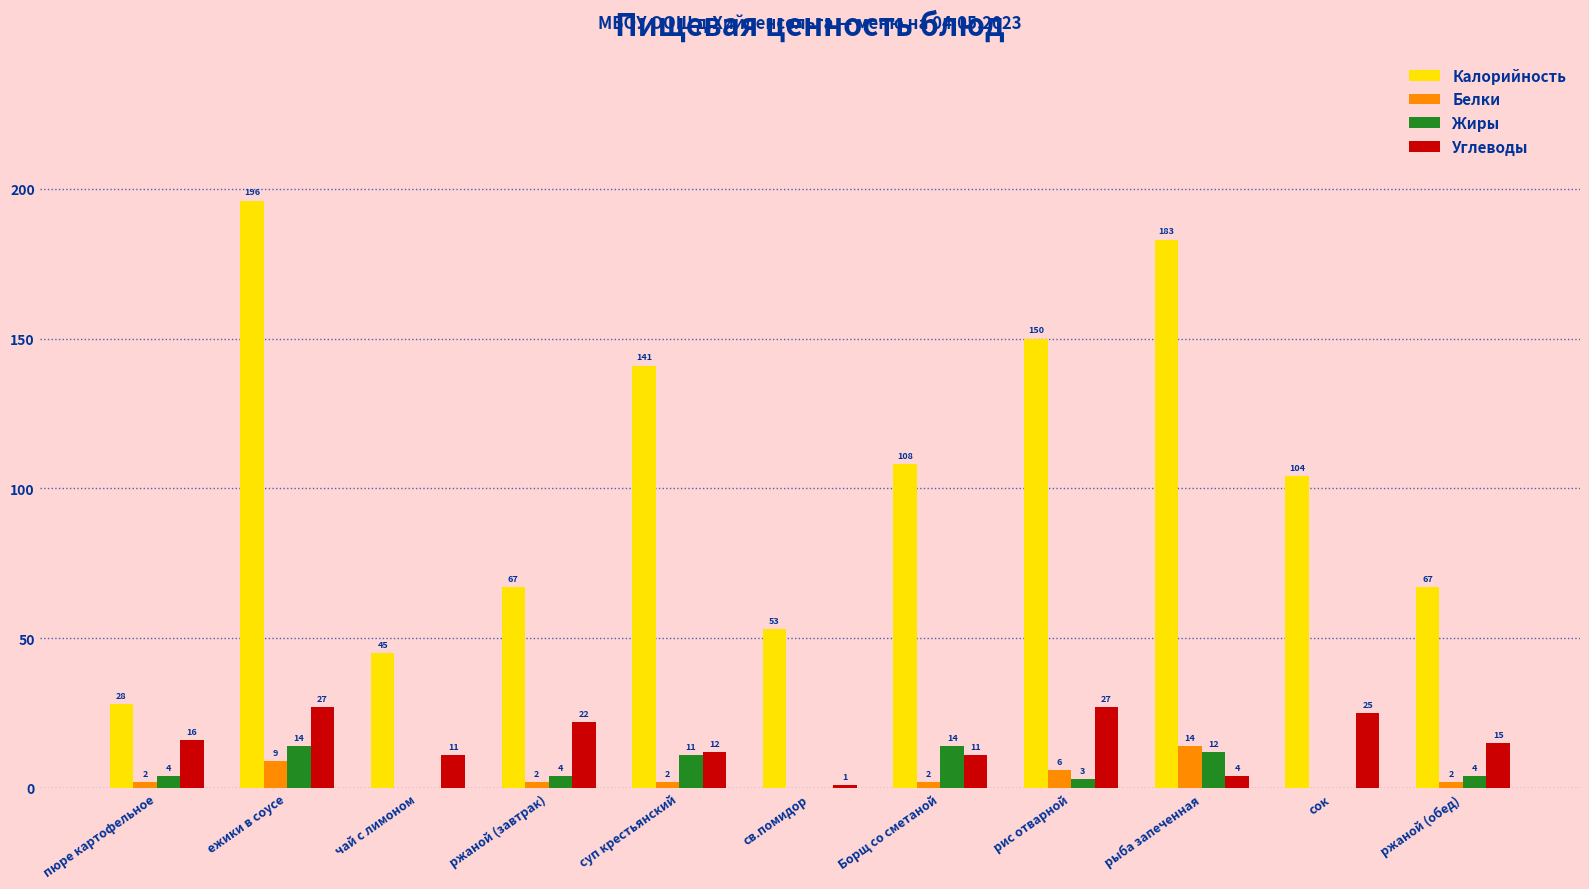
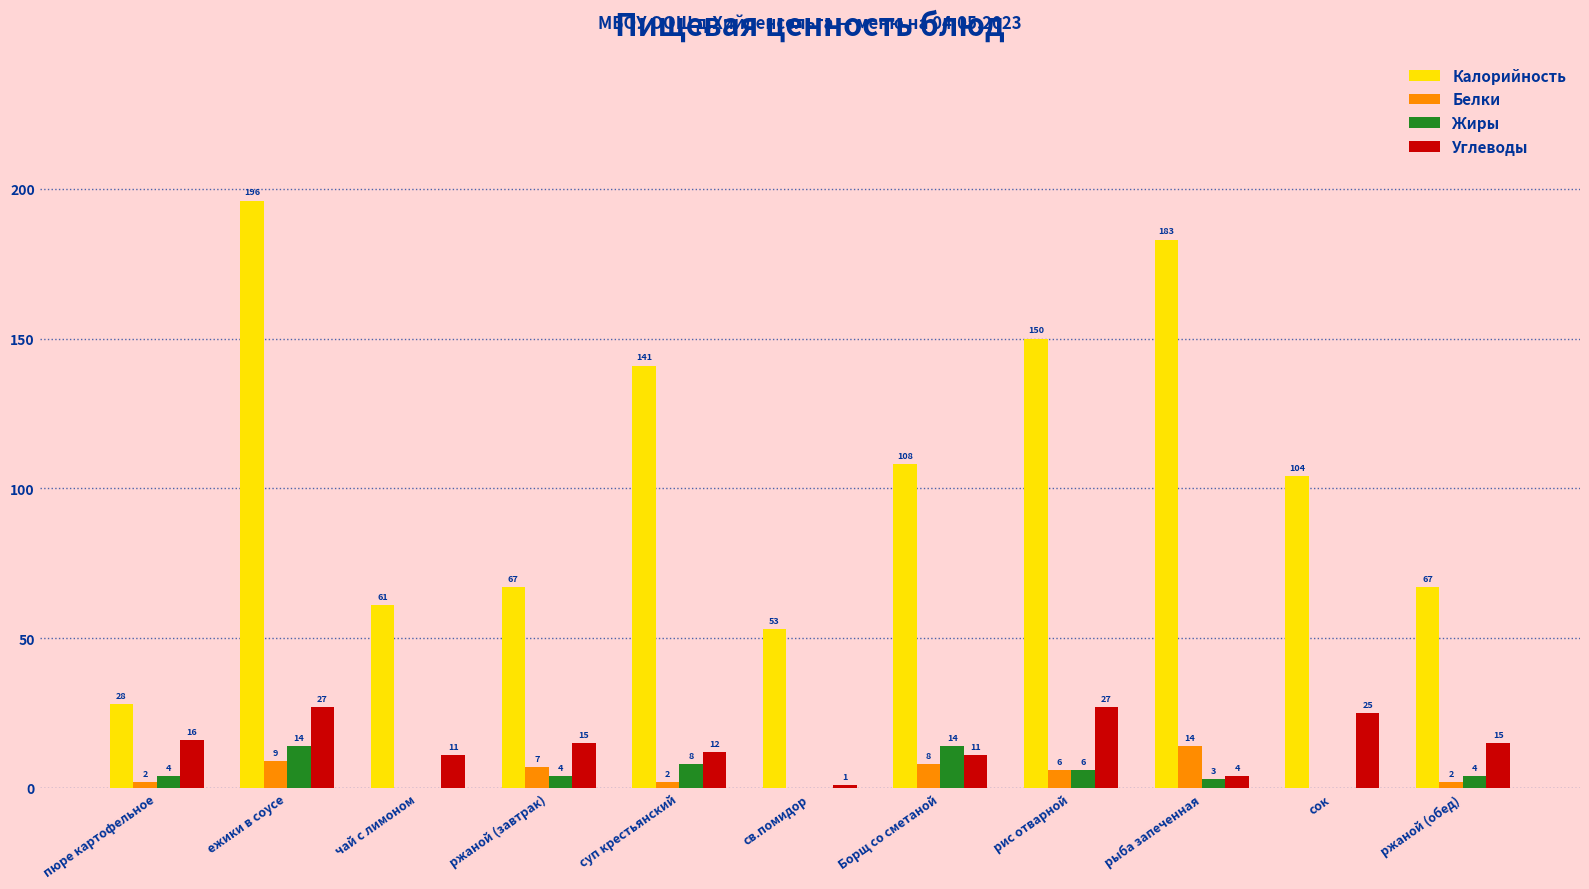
Калорийность, чай с лимоном: 45 -> 61
Белки, ржаной (завтрак): 2 -> 7
Углеводы, ржаной (завтрак): 22 -> 15
Жиры, суп крестьянский: 11 -> 8
Белки, Борщ со сметаной: 2 -> 8
Жиры, рис отварной: 3 -> 6
Жиры, рыба запеченная: 12 -> 3
